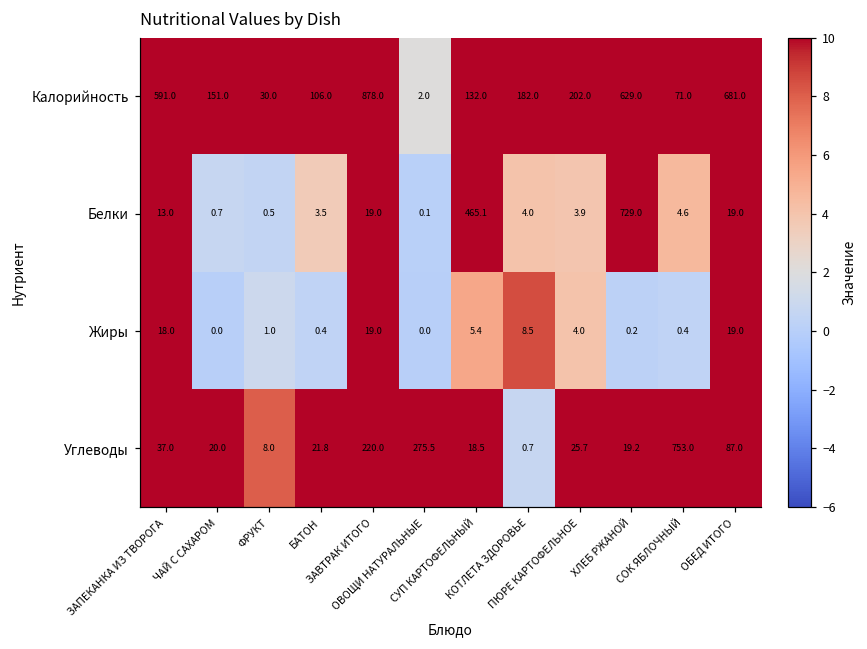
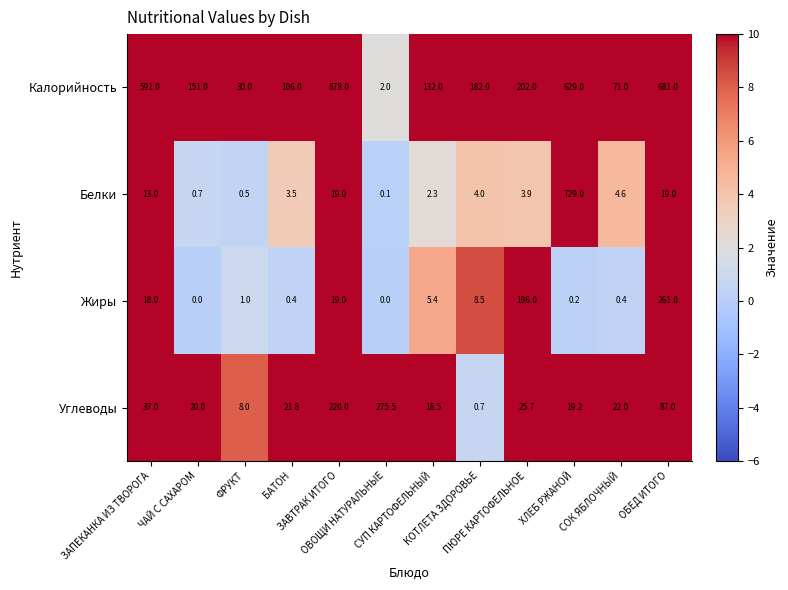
Белки, СУП КАРТОФЕЛЬНЫЙ: 465.1 -> 2.3
Жиры, ПЮРЕ КАРТОФЕЛЬНОЕ: 4.0 -> 196.0
Жиры, ОБЕД ИТОГО: 19.0 -> 261.0
Углеводы, СОК ЯБЛОЧНЫЙ: 753.0 -> 22.0
